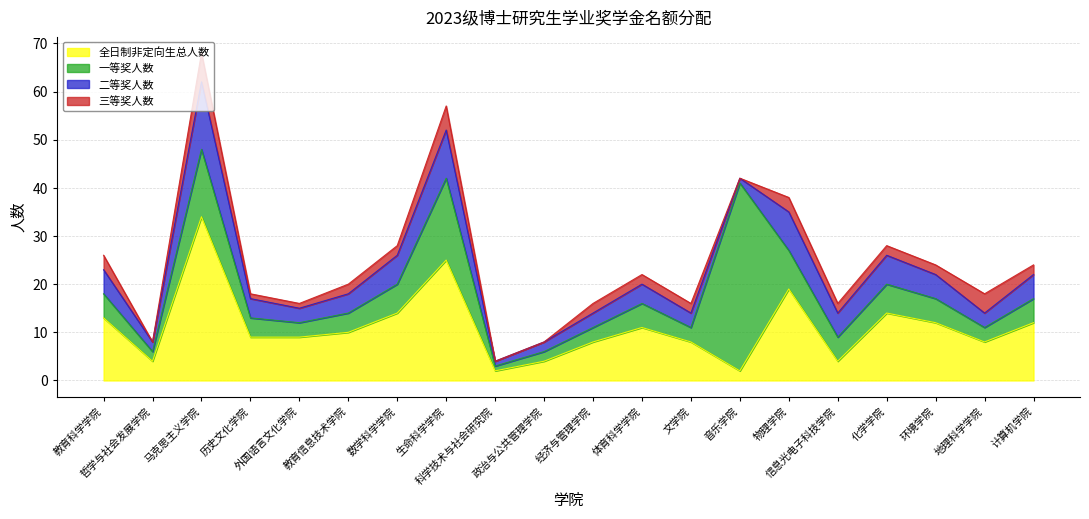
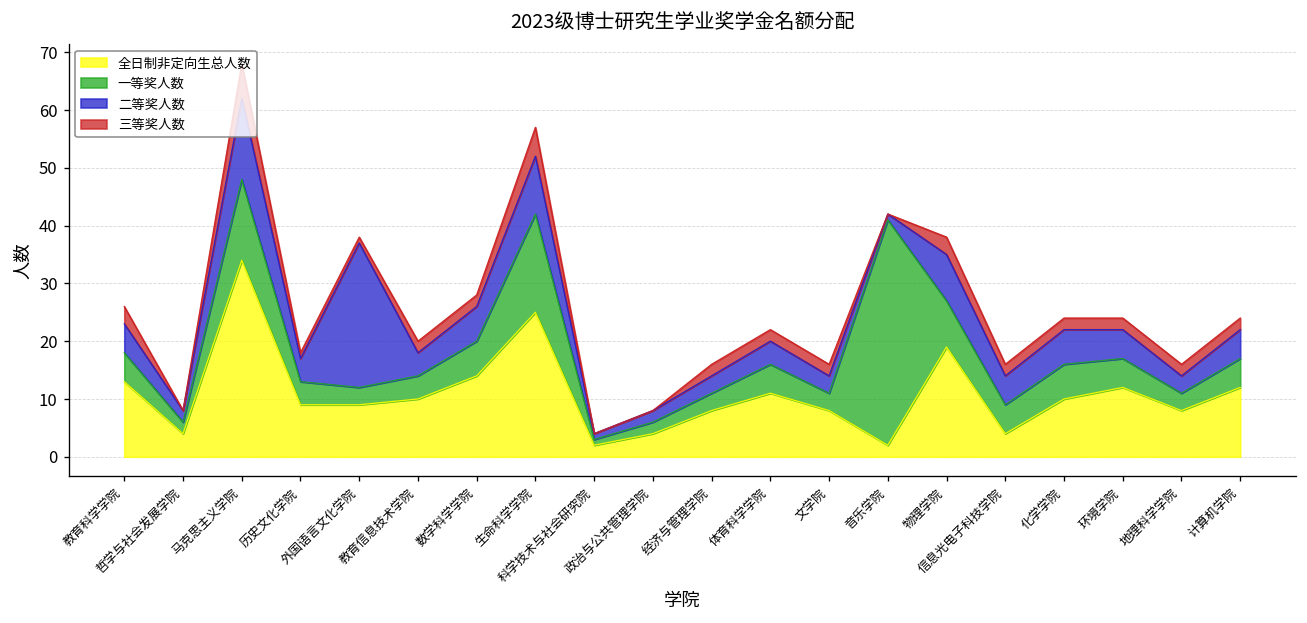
二等奖人数, 外国语言文化学院: 3 -> 25
全日制非定向生总人数, 化学学院: 14 -> 10
三等奖人数, 地理科学学院: 4 -> 2
